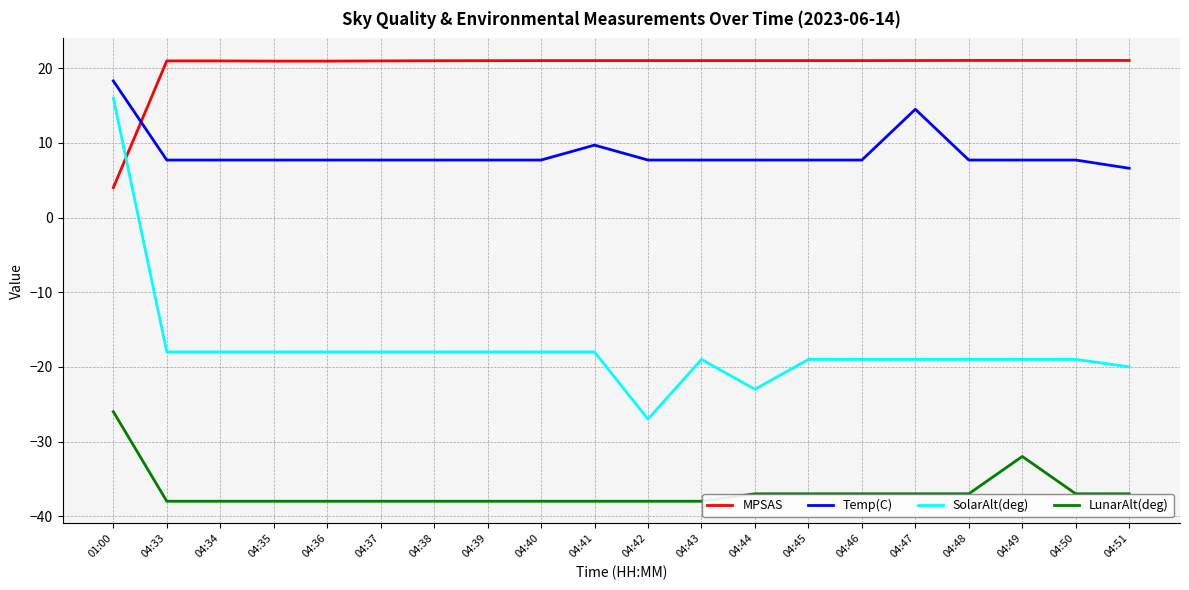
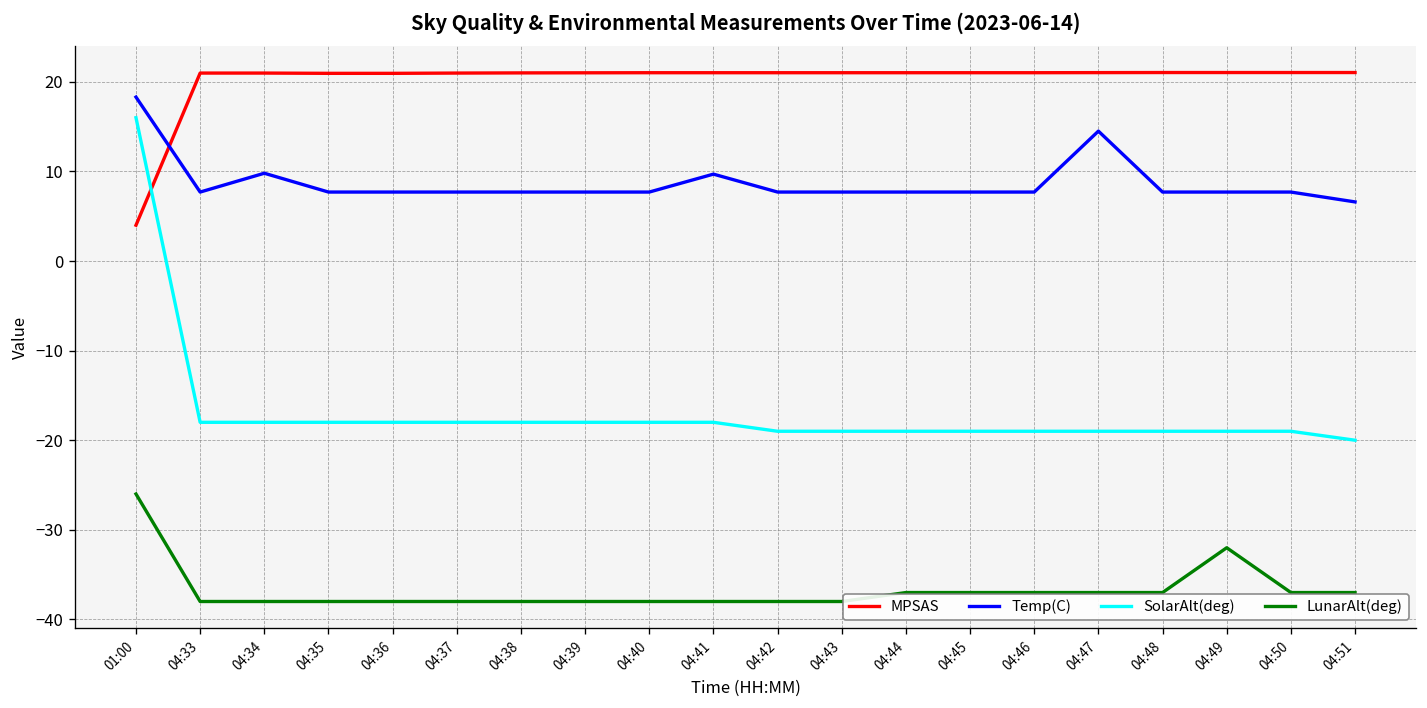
Temp(C), 04:34: 8 -> 10
SolarAlt(deg), 04:42: -27 -> -19
SolarAlt(deg), 04:44: -23 -> -19
